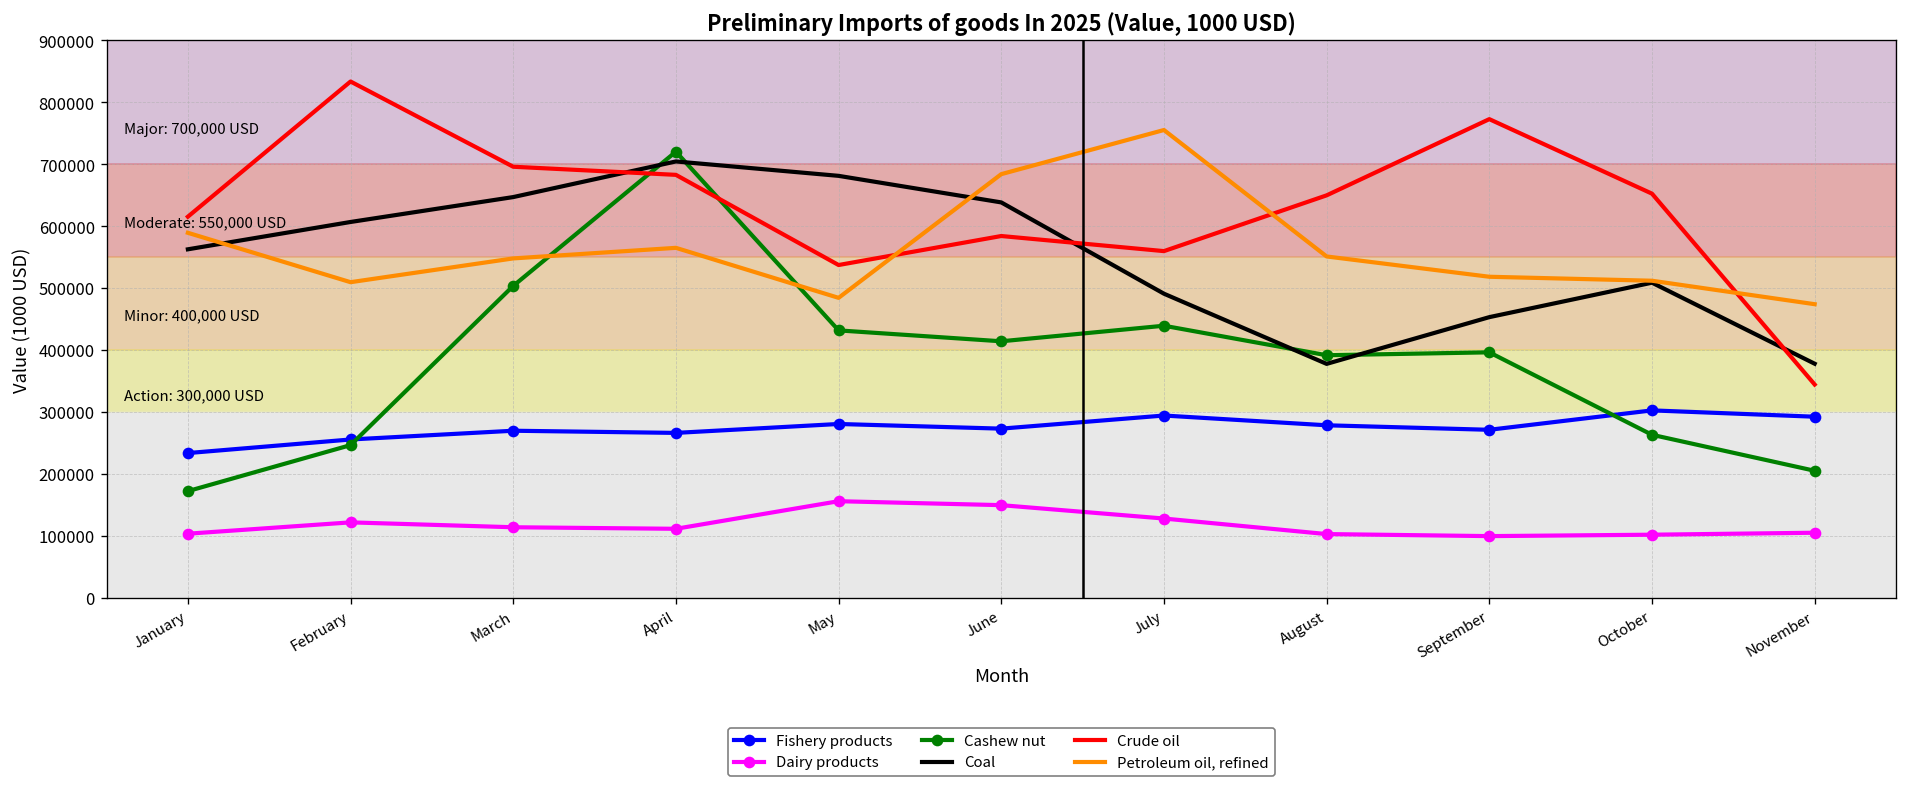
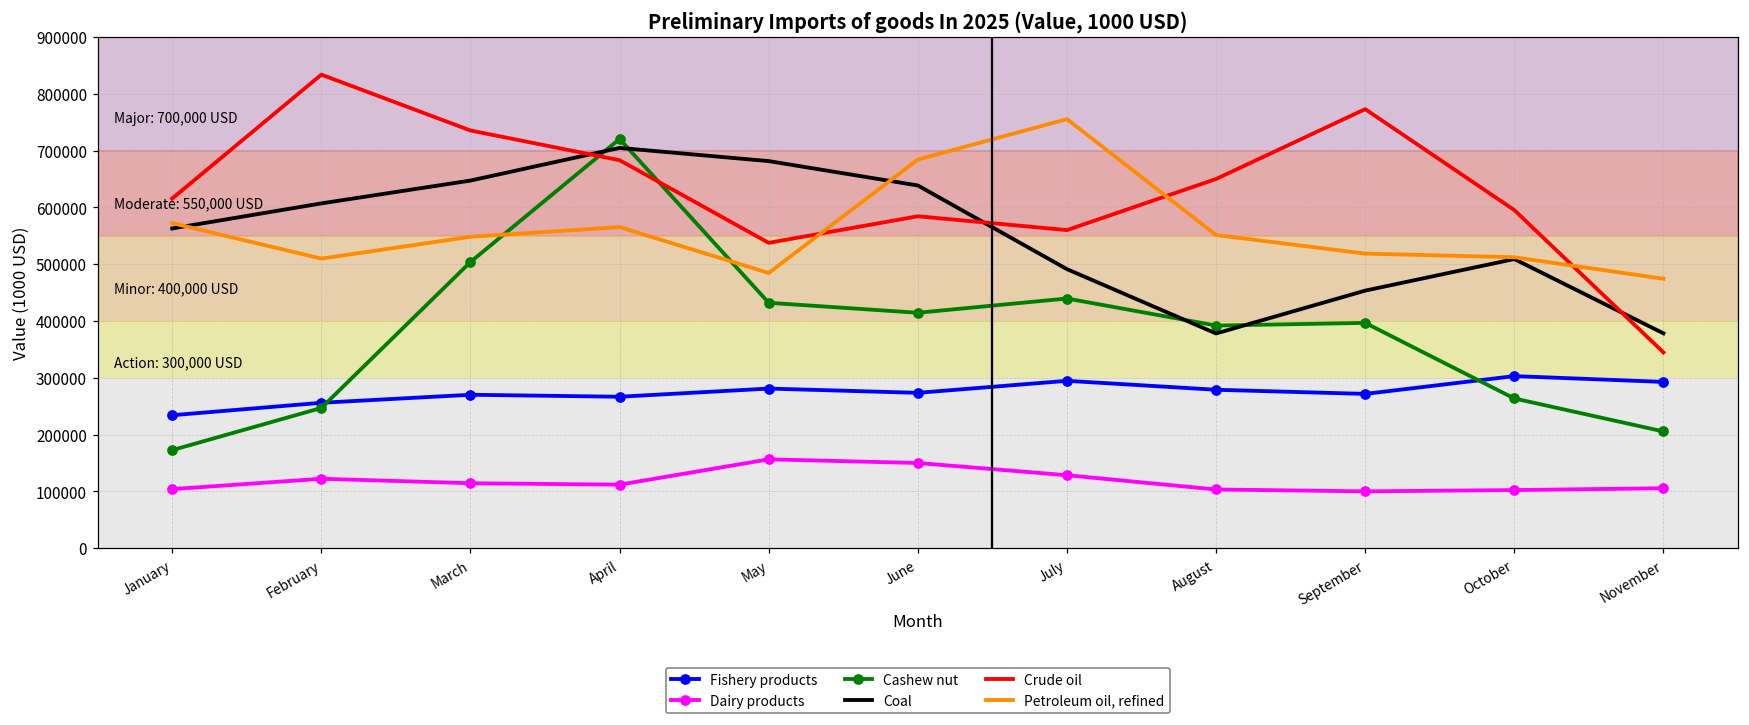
Petroleum oil, refined, January: 590000 -> 570000
Crude oil, March: 700000 -> 740000
Crude oil, October: 650000 -> 600000
